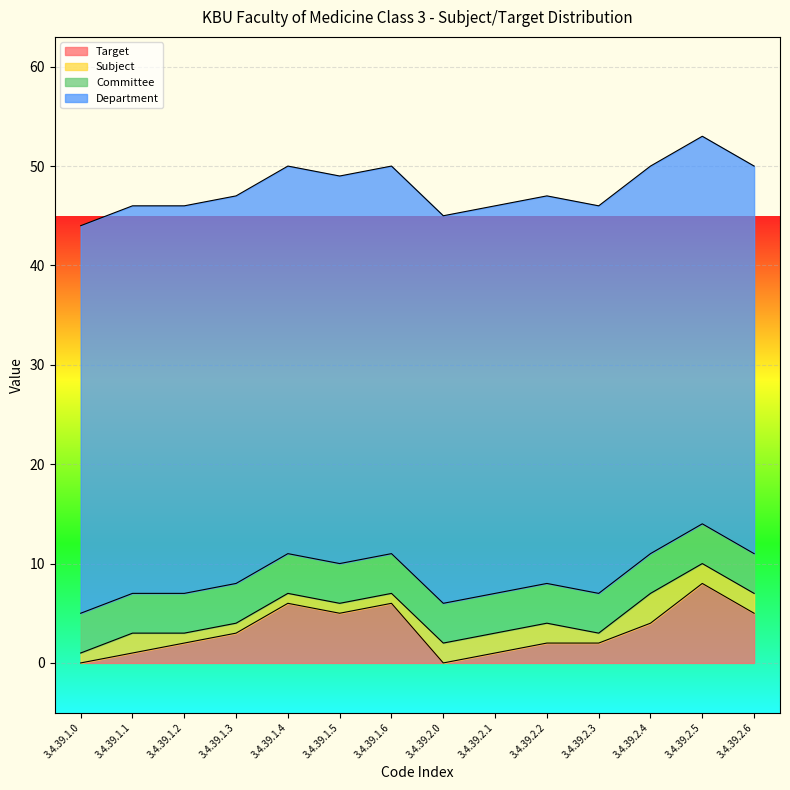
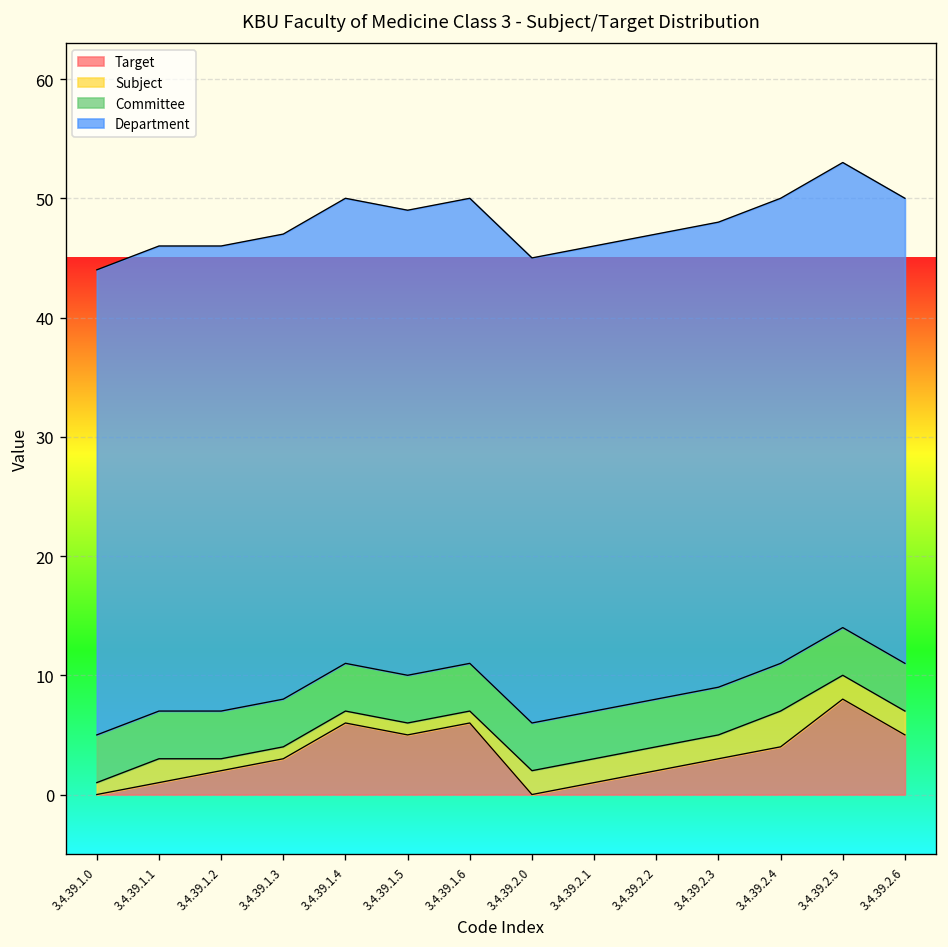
Target, 3.4.39.2.3: 2 -> 3
Subject, 3.4.39.2.3: 1 -> 2
